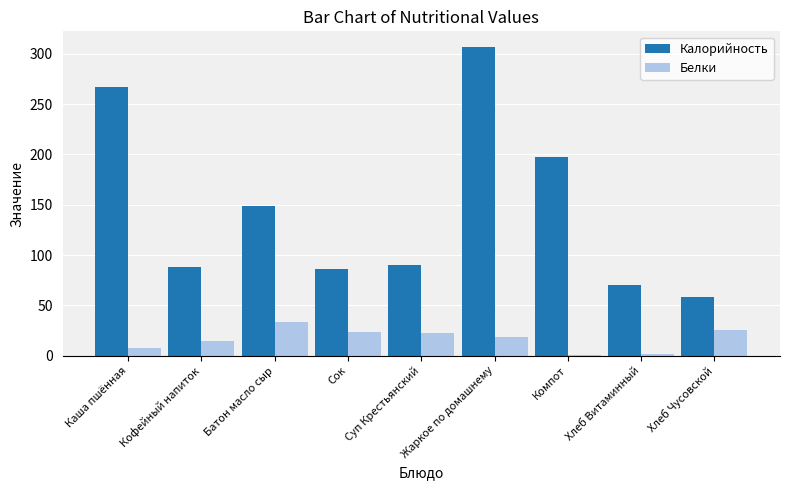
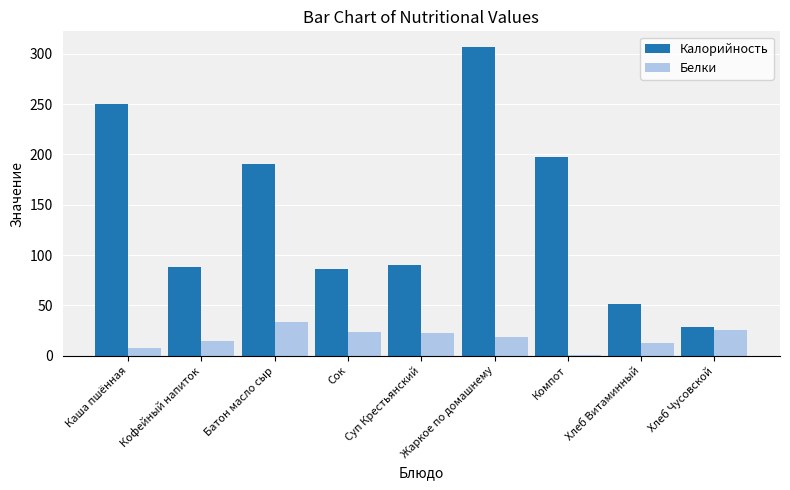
Калорийность, Каша пшённая: 267 -> 250
Калорийность, Батон масло сыр: 149 -> 191
Калорийность, Хлеб Витаминный: 70 -> 51
Белки, Хлеб Витаминный: 2 -> 13
Калорийность, Хлеб Чусовской: 59 -> 29
